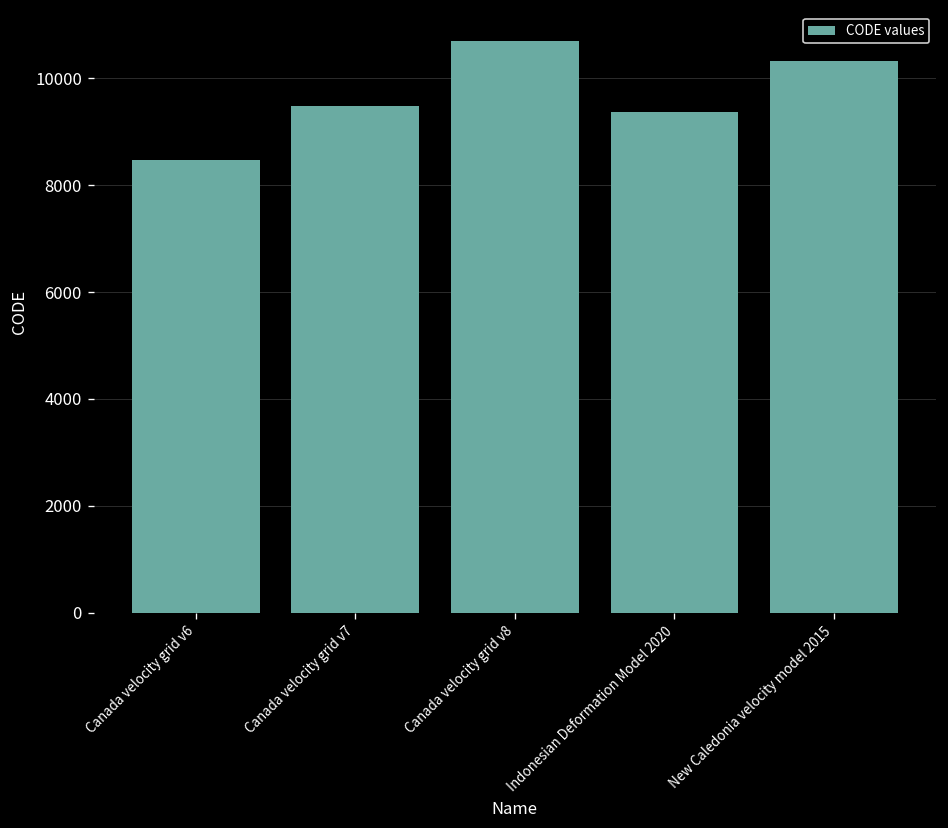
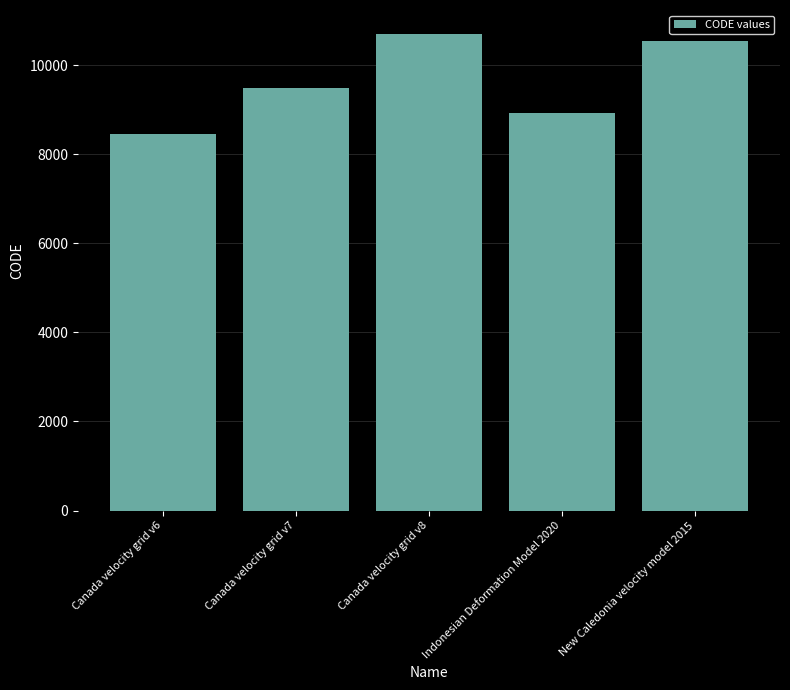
Indonesian Deformation Model 2020: 9400 -> 8900
New Caledonia velocity model 2015: 10300 -> 10500
